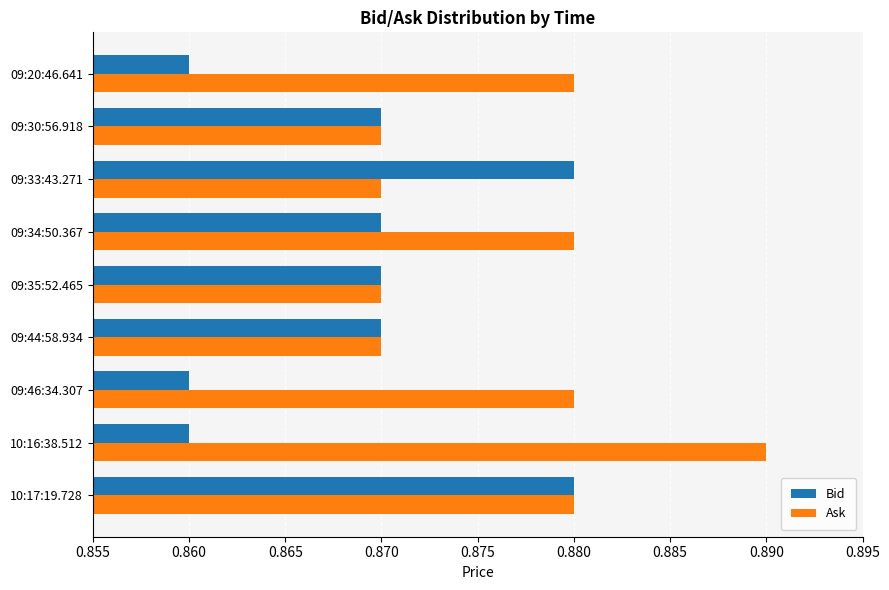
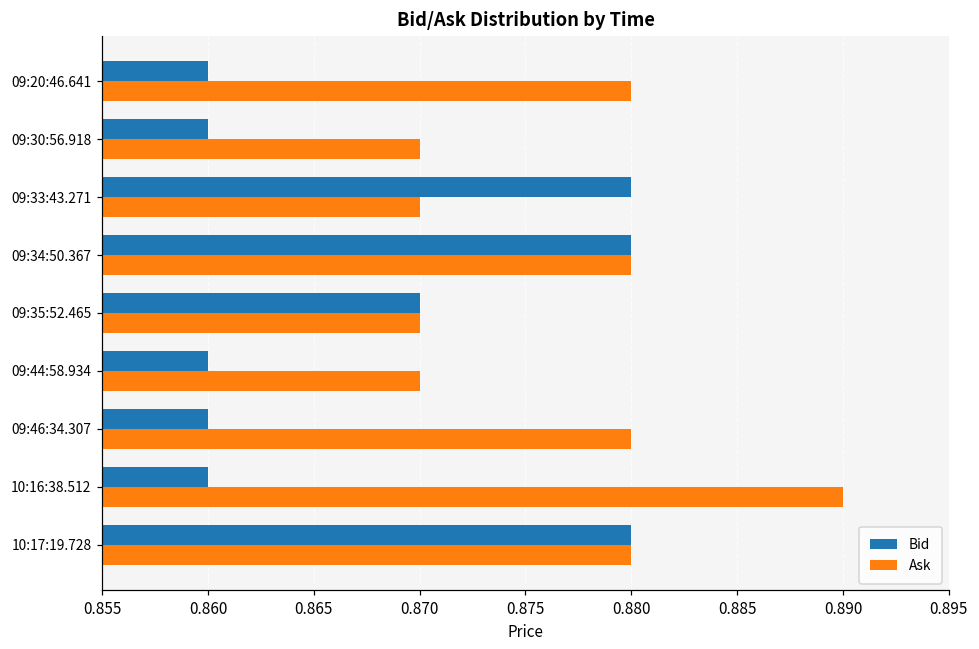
Bid, 09:30:56.918: 0.87 -> 0.86
Bid, 09:34:50.367: 0.87 -> 0.88
Bid, 09:44:58.934: 0.87 -> 0.86
